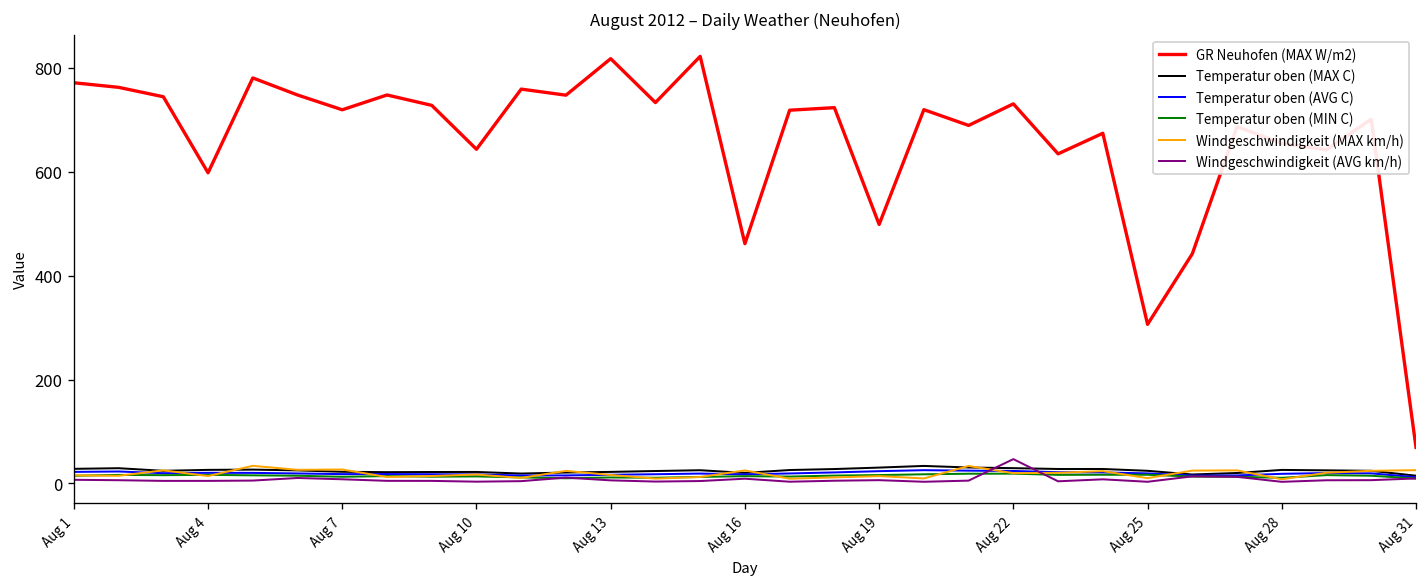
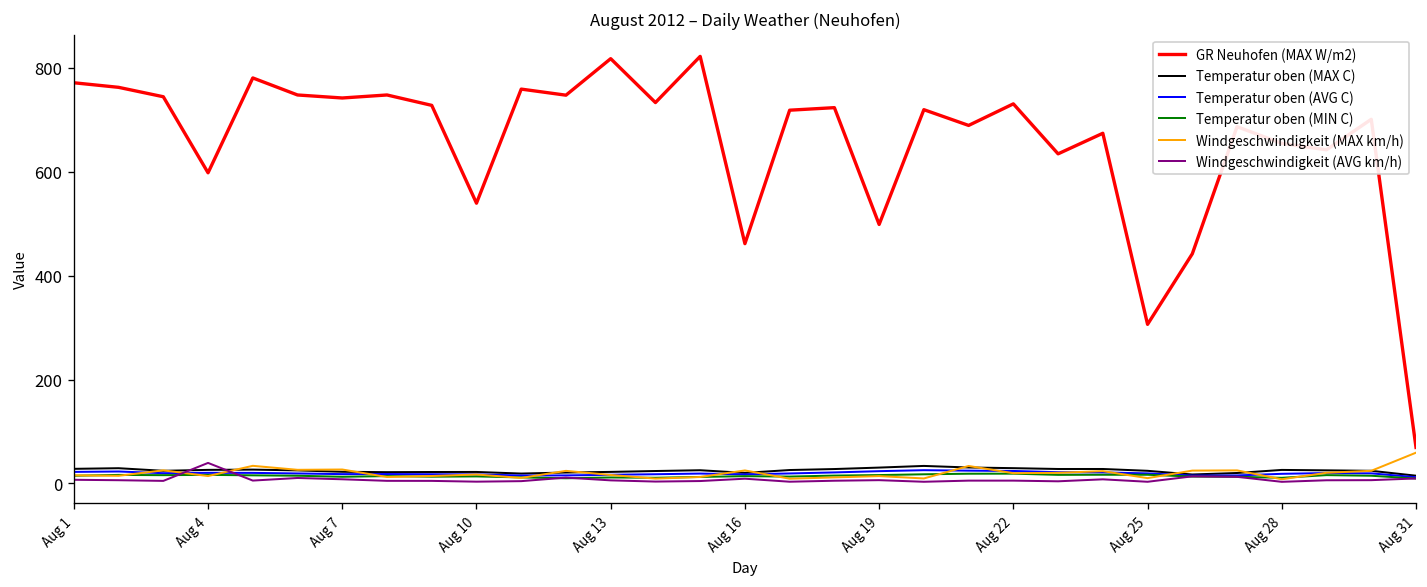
Windgeschwindigkeit (AVG km/h), Aug 4: 0 -> 40
GR Neuhofen (MAX W/m2), Aug 7: 720 -> 740
GR Neuhofen (MAX W/m2), Aug 10: 640 -> 540
Windgeschwindigkeit (AVG km/h), Aug 22: 50 -> 10
Windgeschwindigkeit (MAX km/h), Aug 31: 30 -> 60
